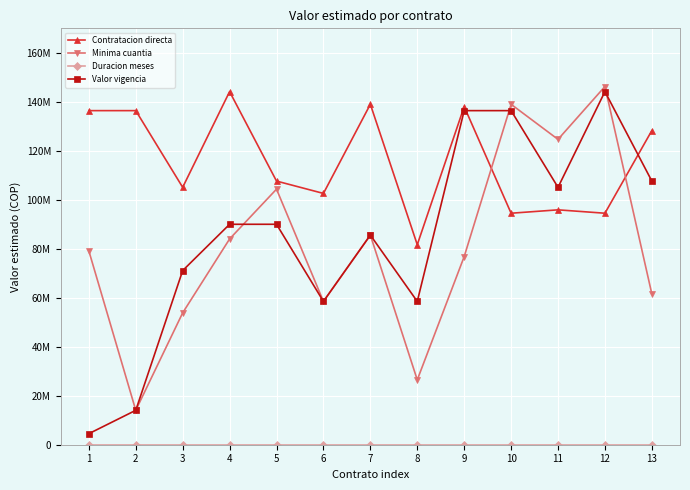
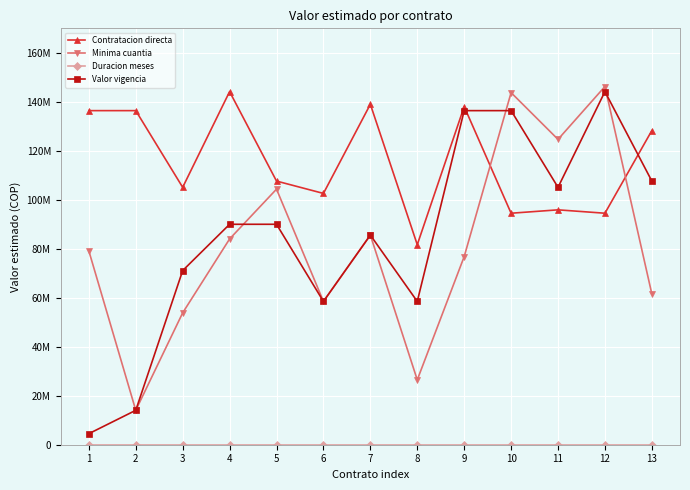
Minima cuantia, 10: 139000000 -> 144000000
